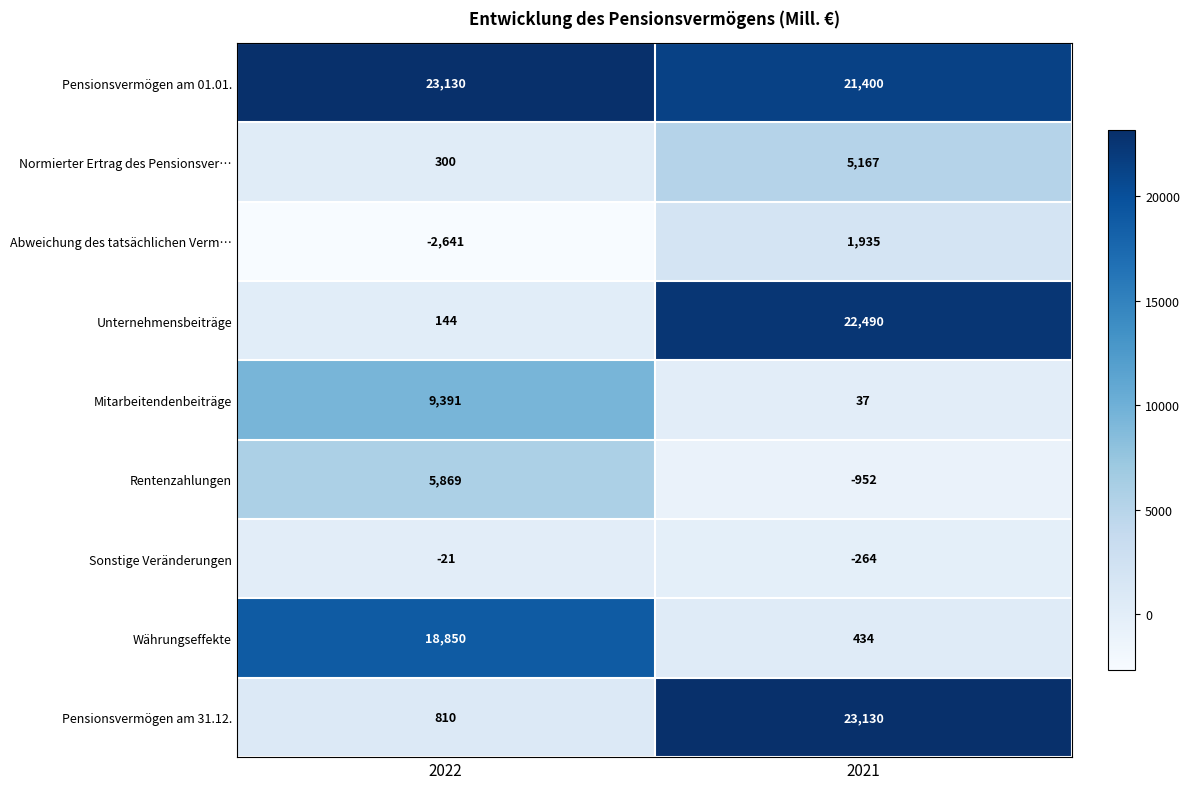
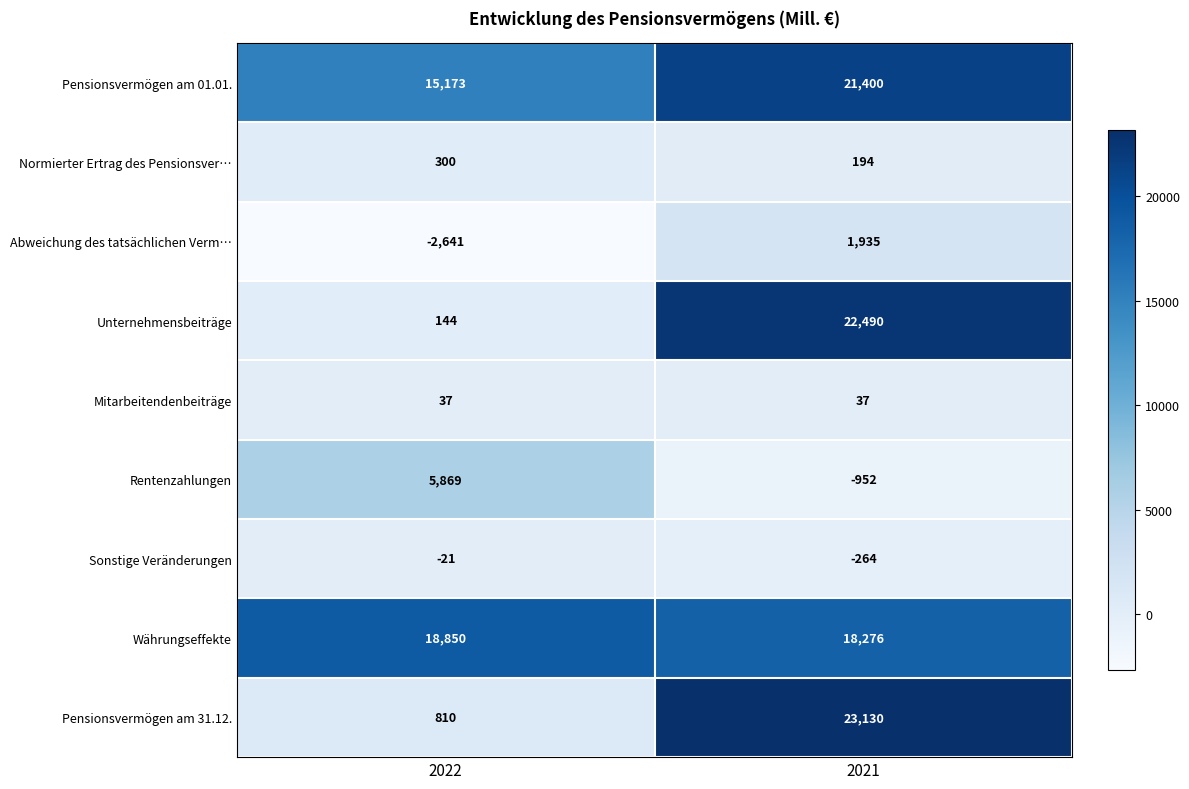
Pensionsvermögen am 01.01., 2022: 23,130 -> 15,173
Normierter Ertrag des Pensionsver…, 2021: 5,167 -> 194
Mitarbeitendenbeiträge, 2022: 9,391 -> 37
Währungseffekte, 2021: 434 -> 18,276
